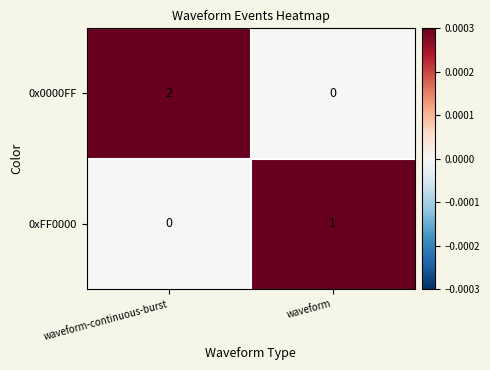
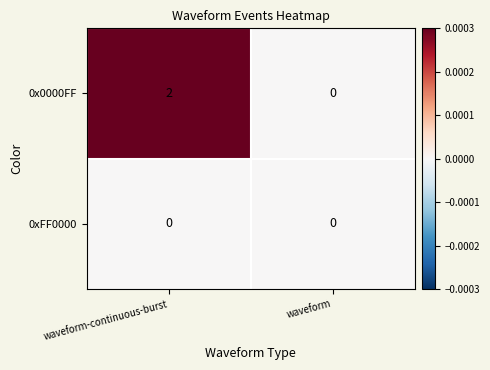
0xFF0000, waveform: 1 -> 0
